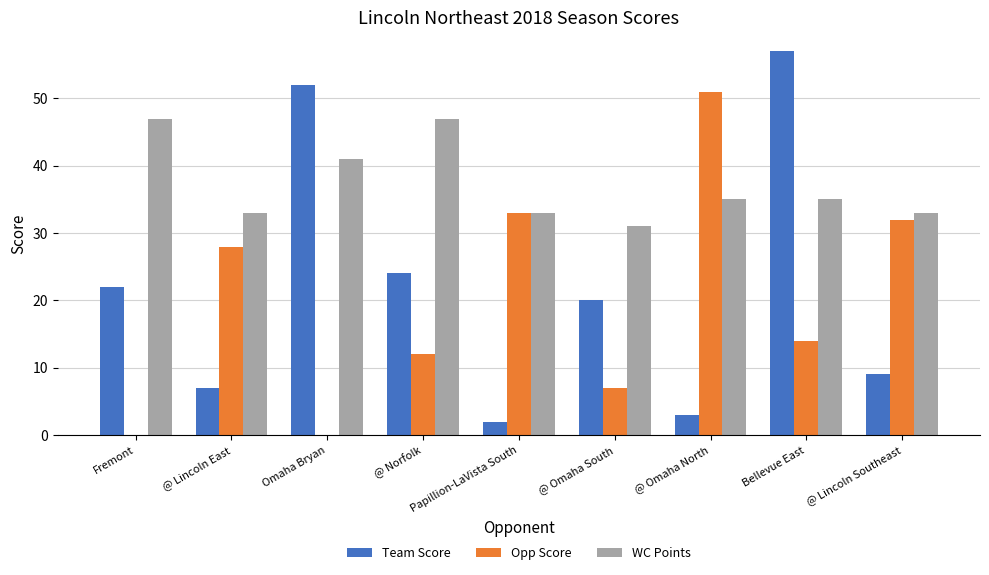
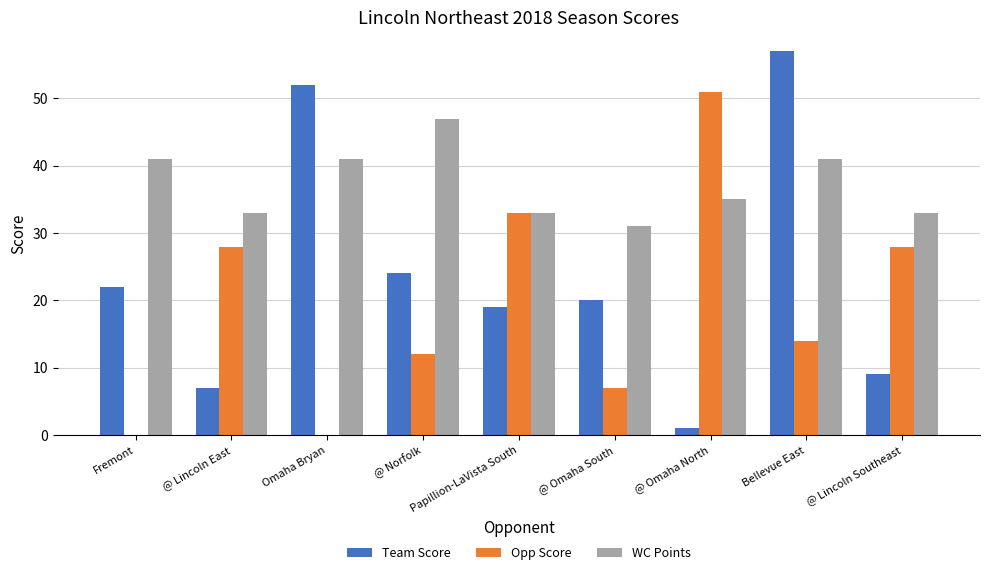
WC Points, Fremont: 47 -> 41
Team Score, Papillion-LaVista South: 2 -> 19
Team Score, @ Omaha North: 3 -> 1
WC Points, Bellevue East: 35 -> 41
Opp Score, @ Lincoln Southeast: 32 -> 28
